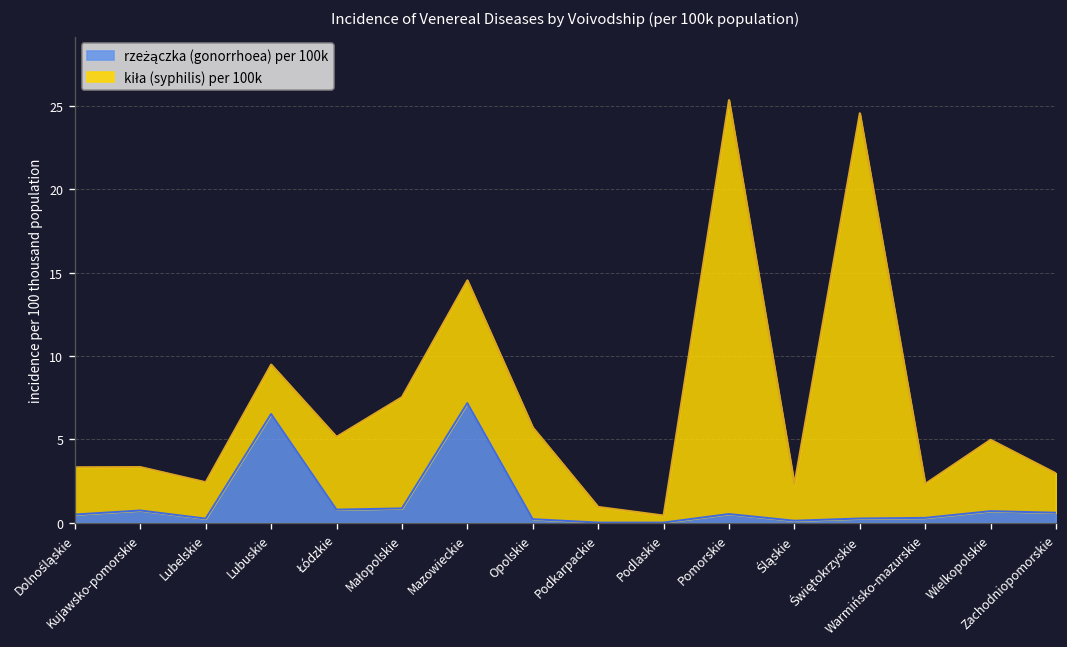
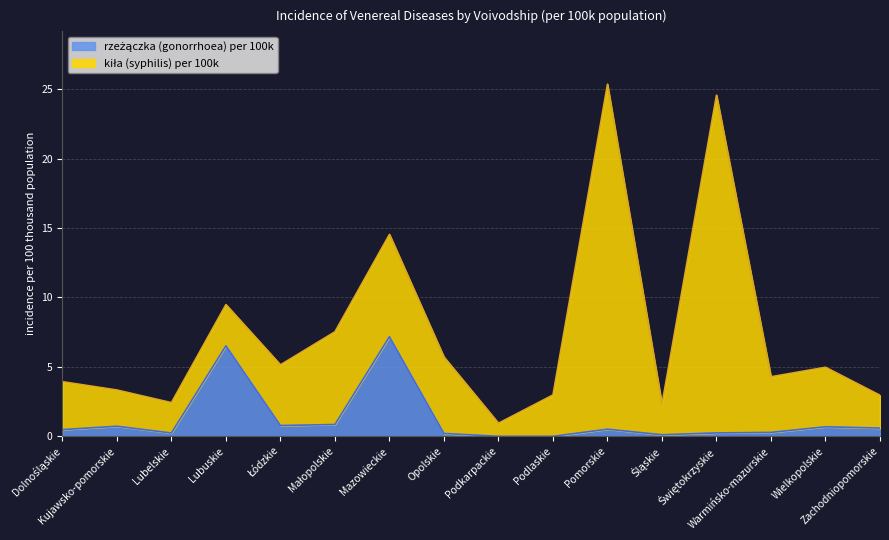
kiła (syphilis) per 100k, Dolnośląskie: 2.8 -> 3.5
kiła (syphilis) per 100k, Podlaskie: 0.4 -> 3.0
kiła (syphilis) per 100k, Warmińsko-mazurskie: 2.0 -> 4.0
